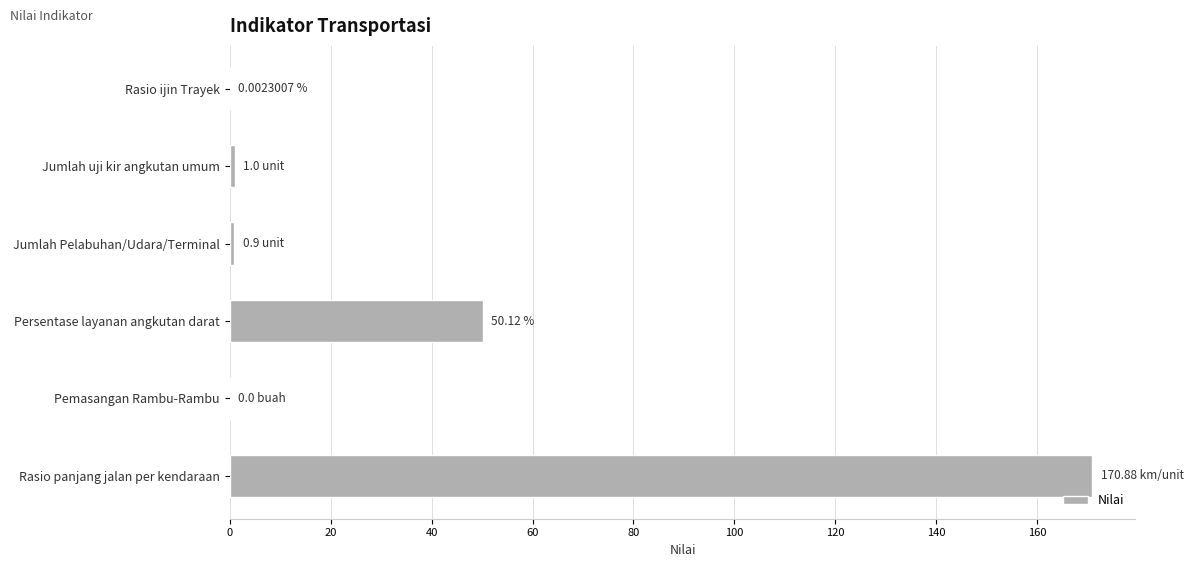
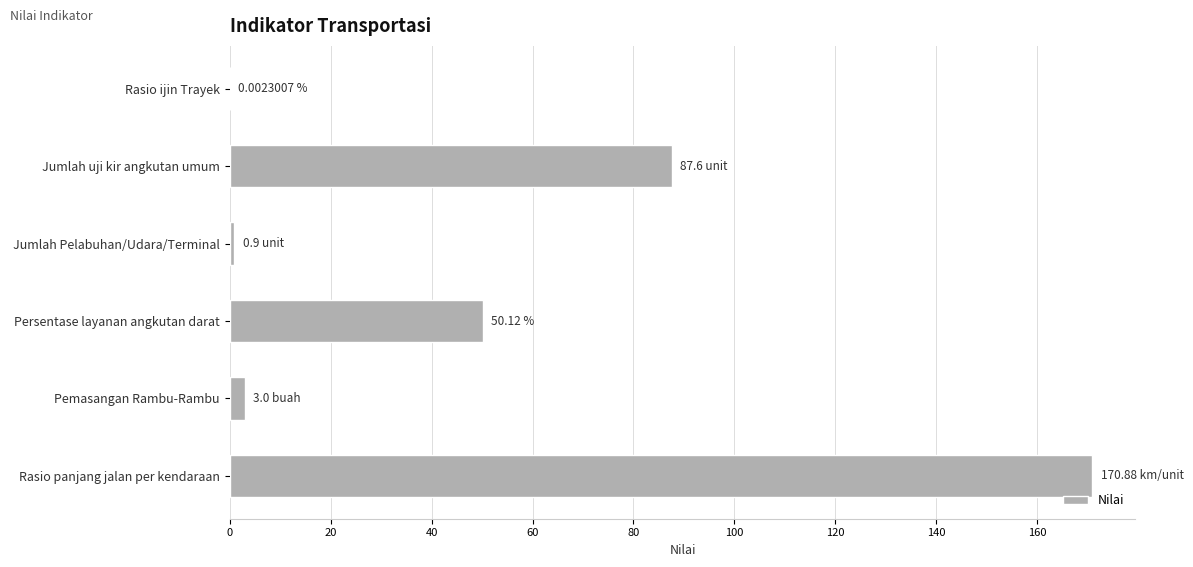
Jumlah uji kir angkutan umum: 1.0 -> 87.6
Pemasangan Rambu-Rambu: 0.0 -> 3.0
